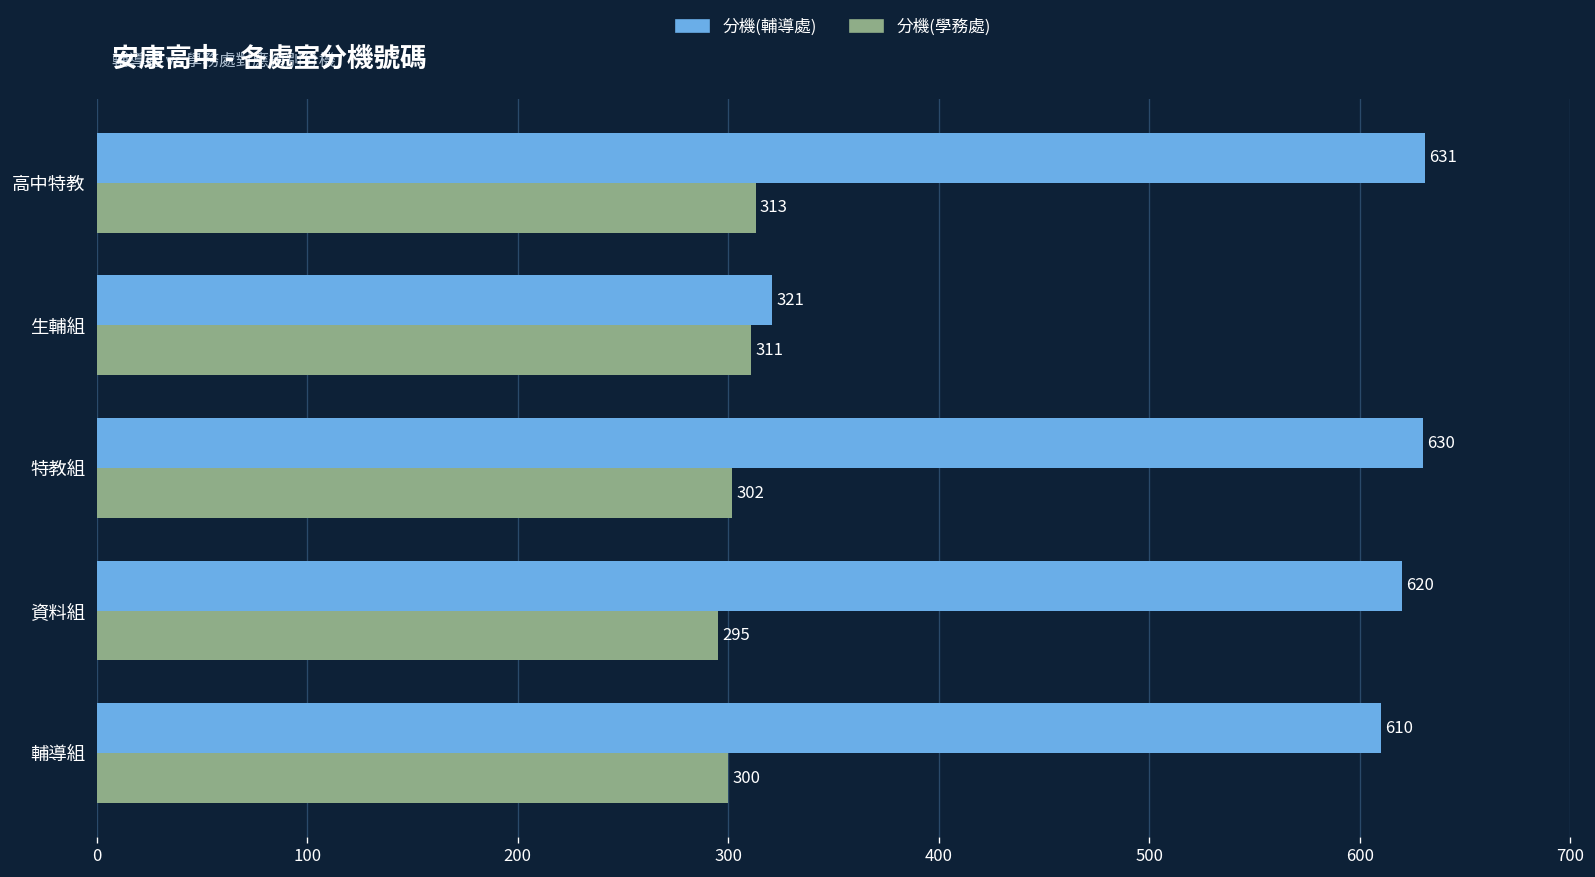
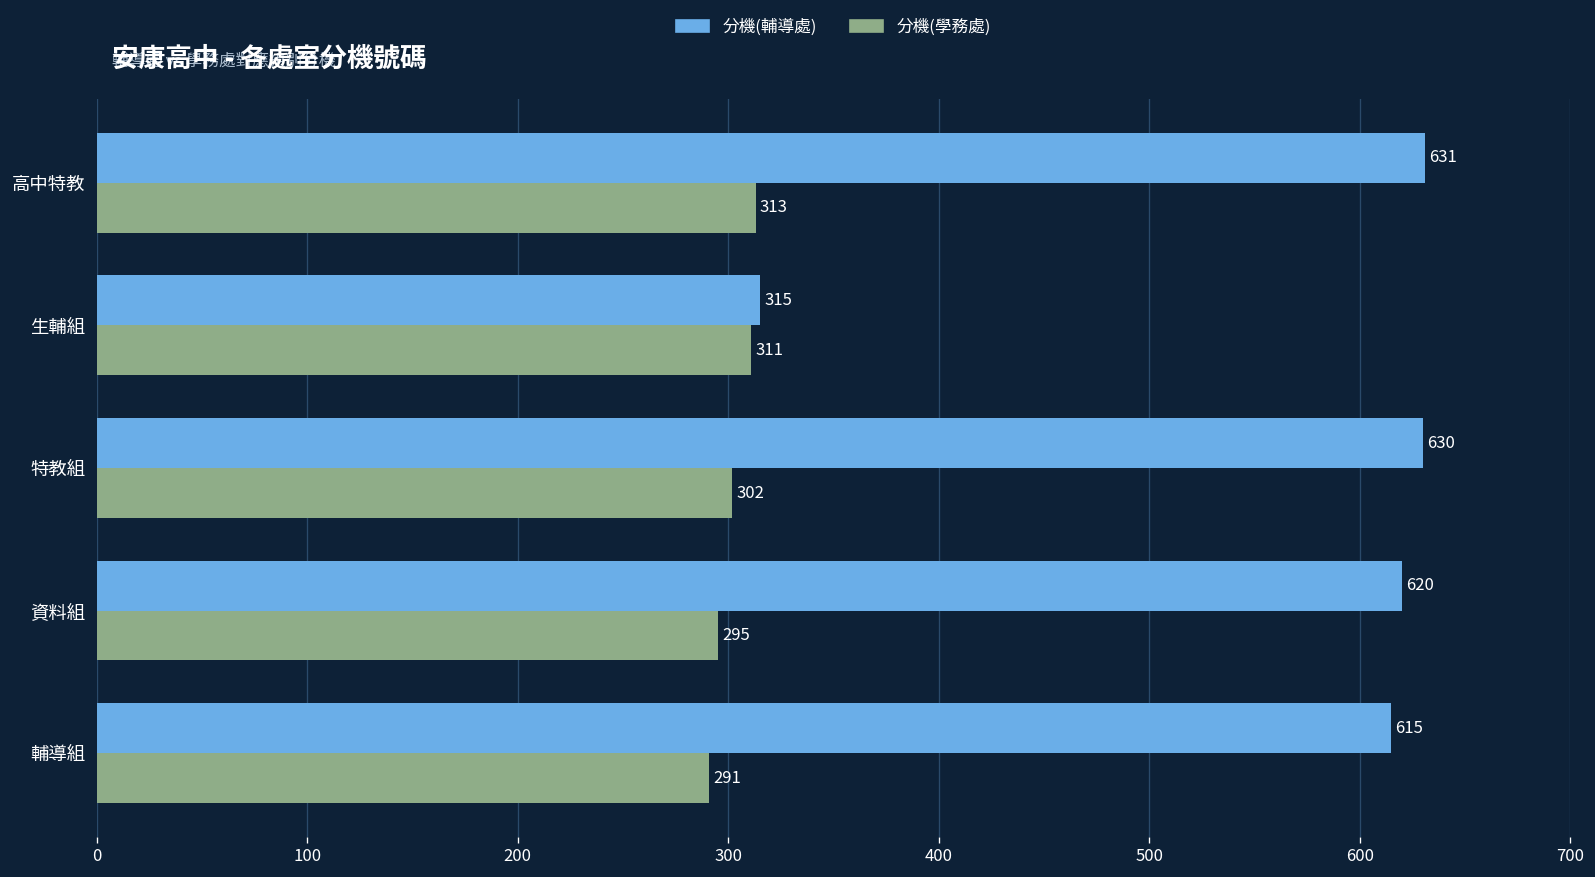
分機(輔導處), 生輔組: 321 -> 315
分機(輔導處), 輔導組: 610 -> 615
分機(學務處), 輔導組: 300 -> 291
